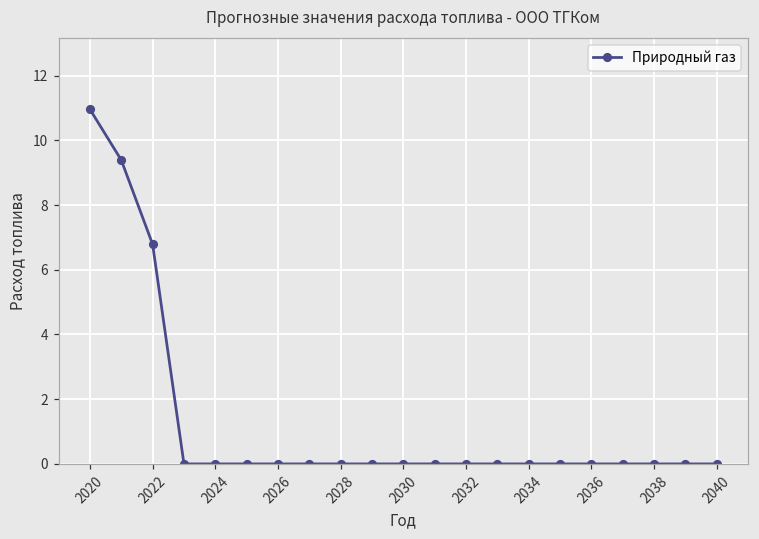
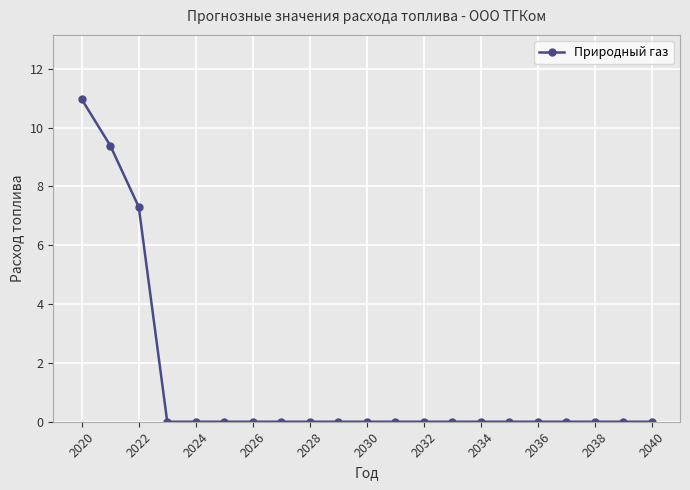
2022: 6.8 -> 7.3
